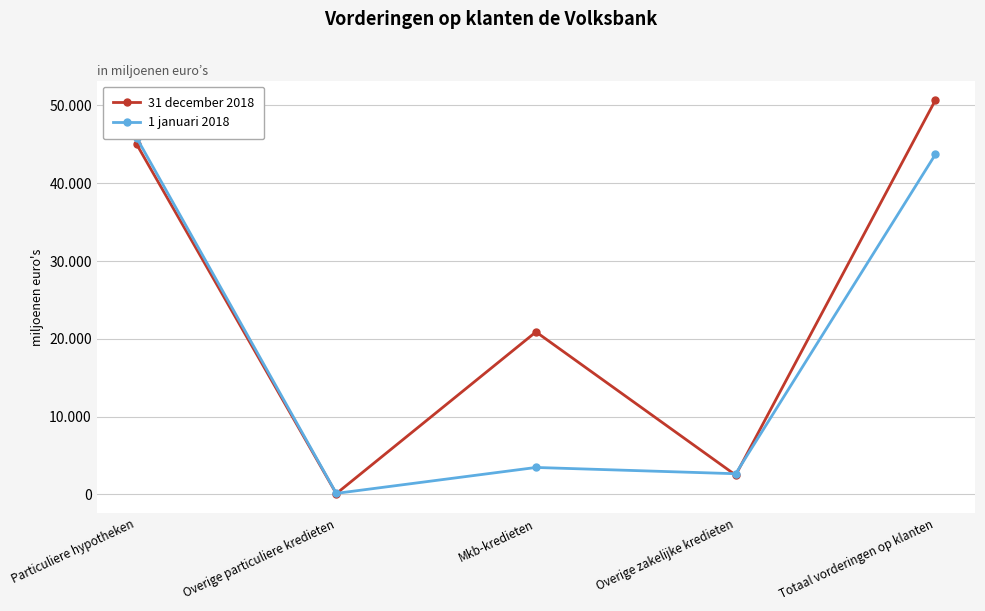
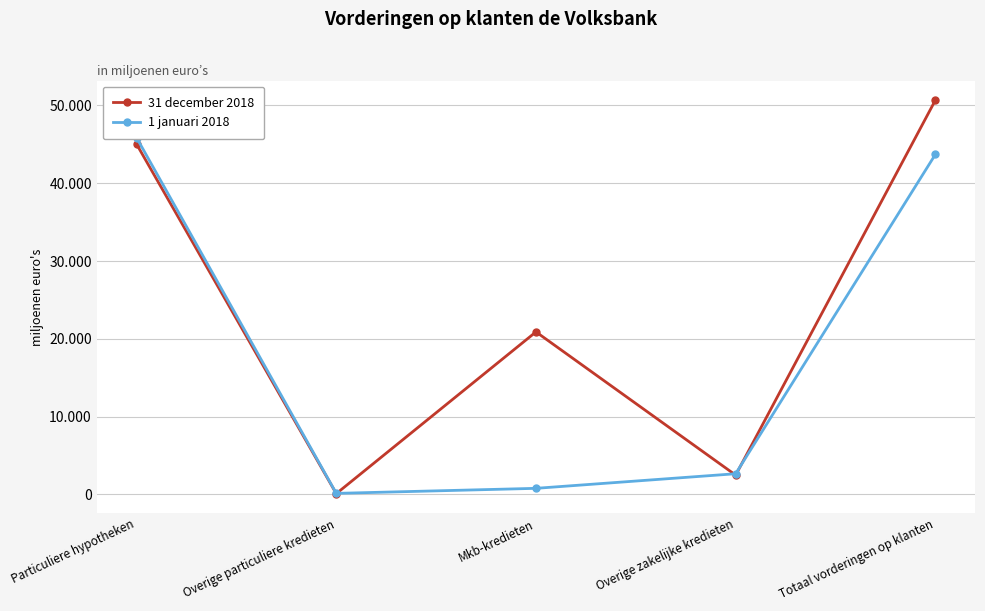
1 januari 2018, Mkb-kredieten: 3 -> 1
